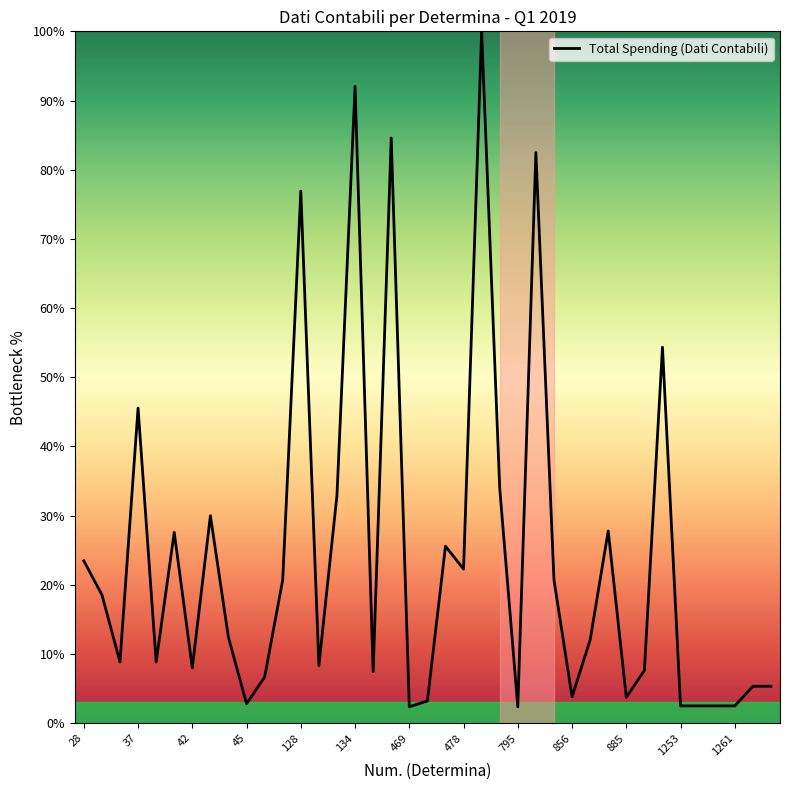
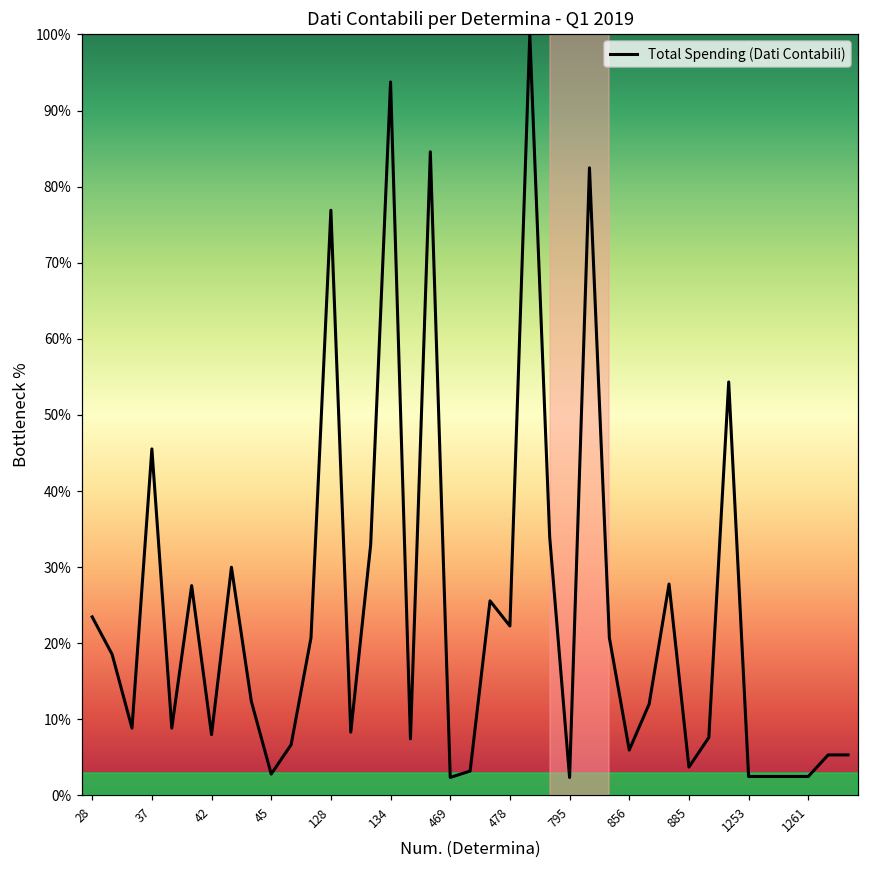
134: 92% -> 94%
856: 4% -> 6%
